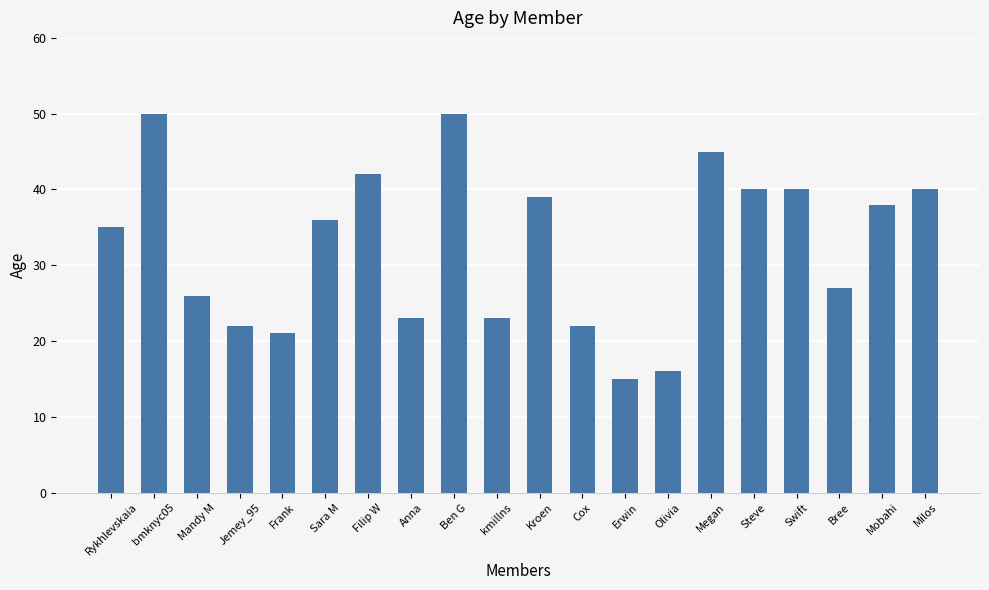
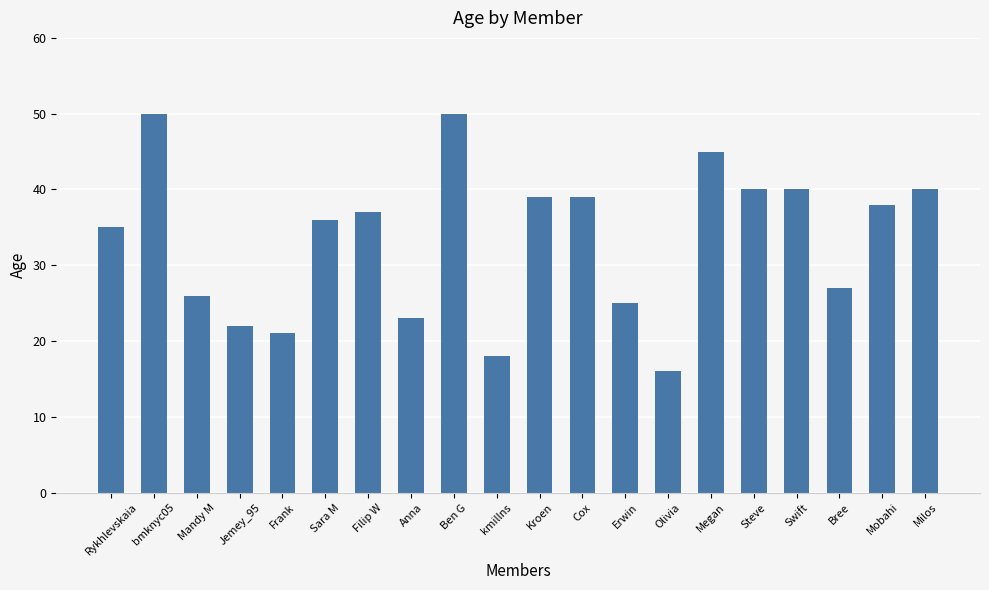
Filip W: 42 -> 37
kmillns: 23 -> 18
Cox: 22 -> 39
Erwin: 15 -> 25
